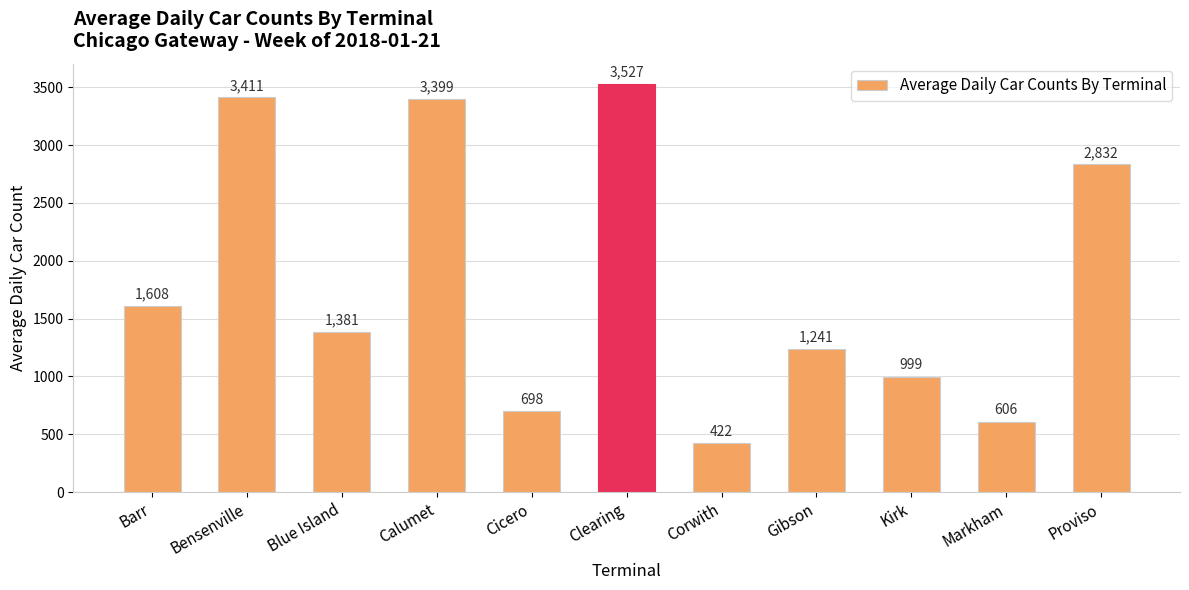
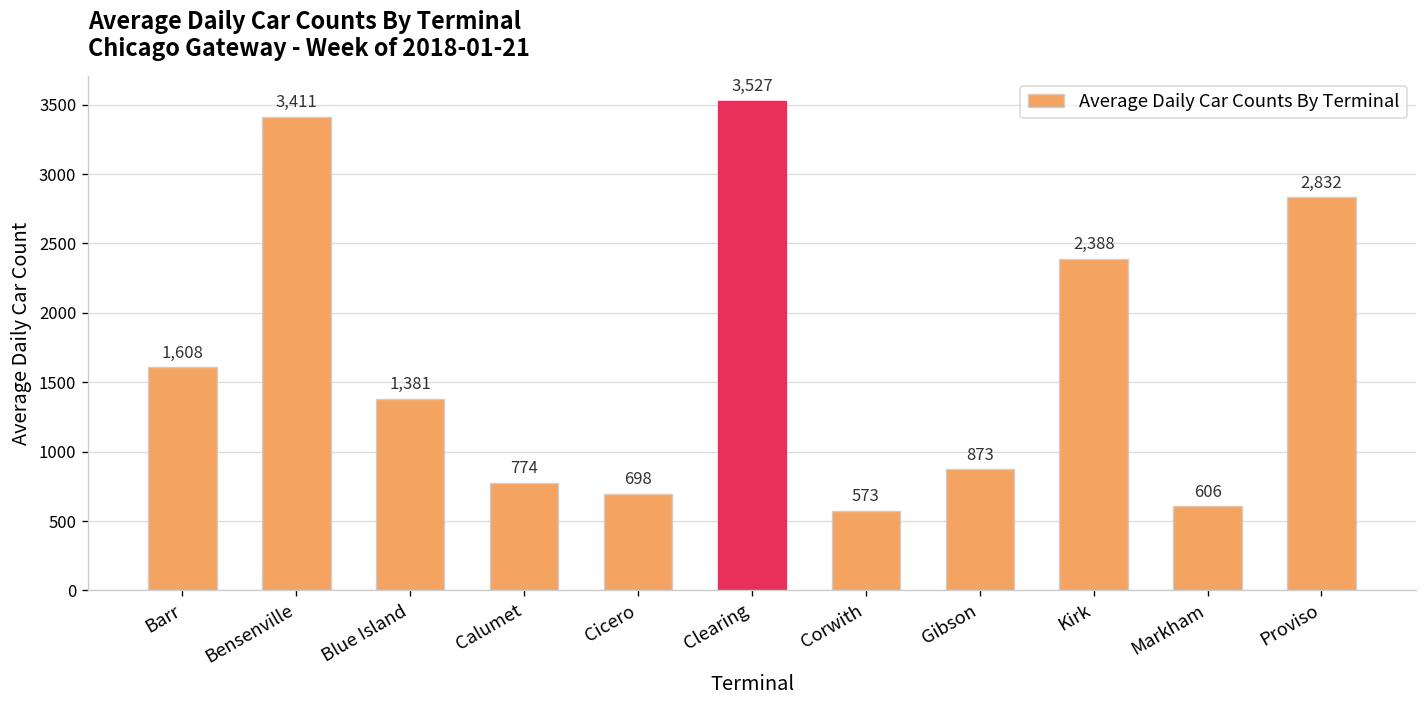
Calumet: 3,399 -> 774
Corwith: 422 -> 573
Gibson: 1,241 -> 873
Kirk: 999 -> 2,388
